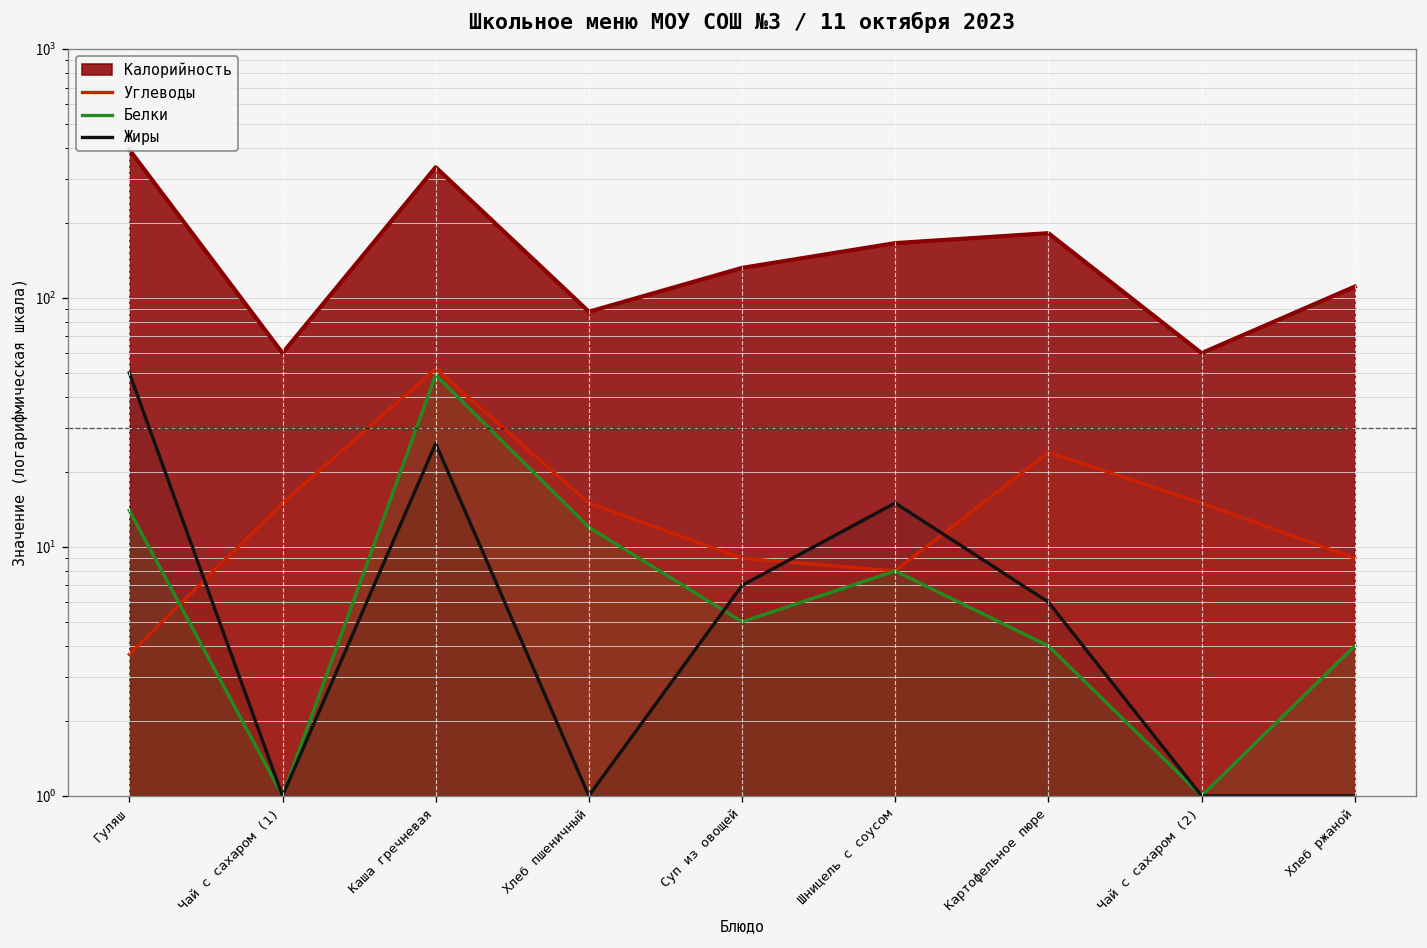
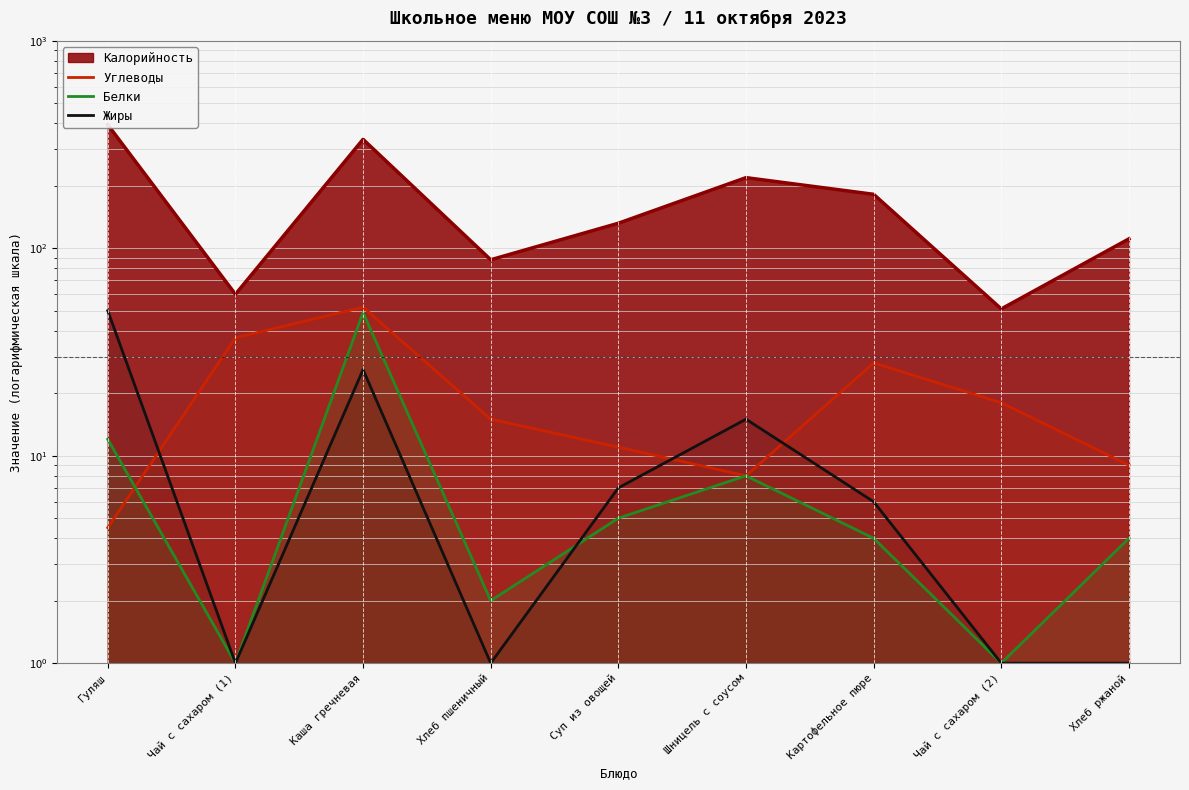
Углеводы, Гуляш: 3.7 -> 4.5
Белки, Гуляш: 14 -> 12
Углеводы, Чай с сахаром (1): 15 -> 37
Белки, Хлеб пшеничный: 12 -> 2
Углеводы, Суп из овощей: 9 -> 11
Калорийность, Шницель с соусом: 170 -> 220
Углеводы, Картофельное пюре: 24 -> 28
Калорийность, Чай с сахаром (2): 60 -> 51
Углеводы, Чай с сахаром (2): 15 -> 18
